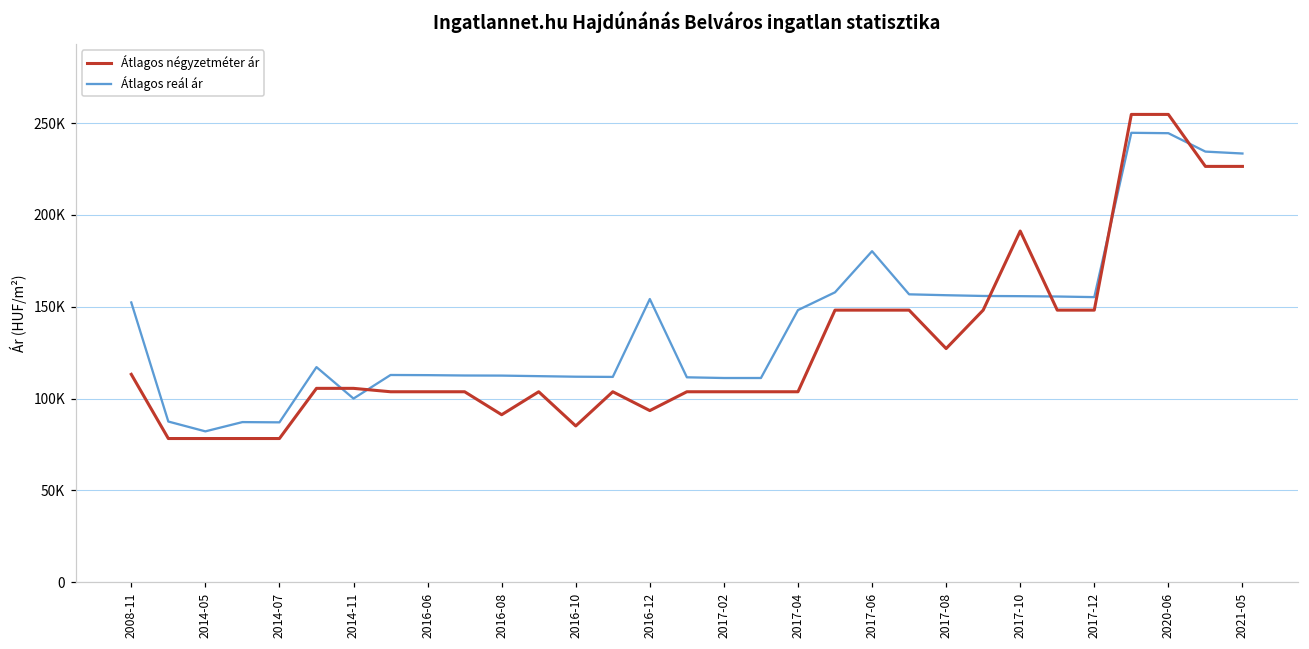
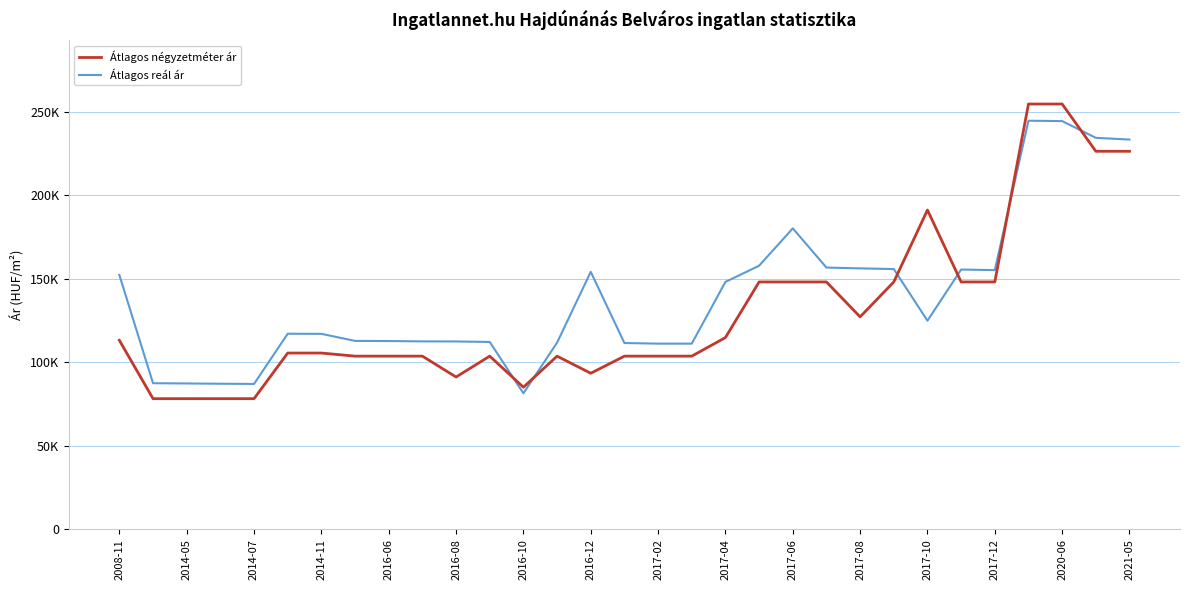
Átlagos reál ár, 2014-05: 82000 -> 87000
Átlagos reál ár, 2014-11: 100000 -> 117000
Átlagos reál ár, 2016-10: 112000 -> 81000
Átlagos négyzetméter ár, 2017-04: 104000 -> 115000
Átlagos reál ár, 2017-10: 156000 -> 125000
